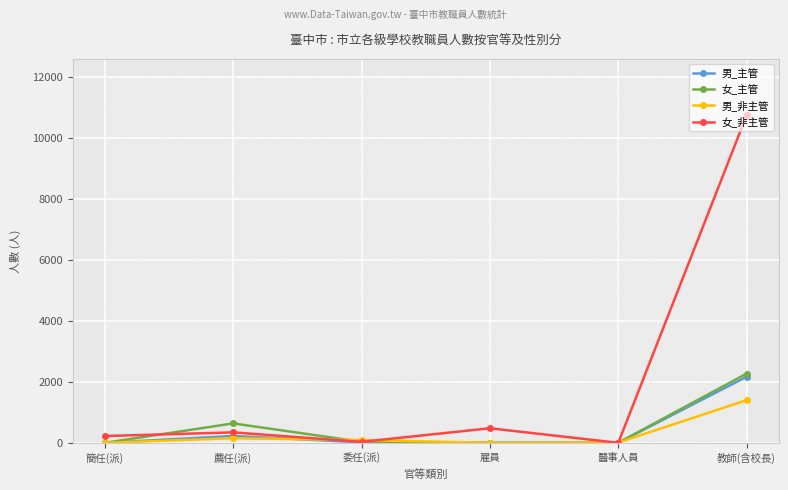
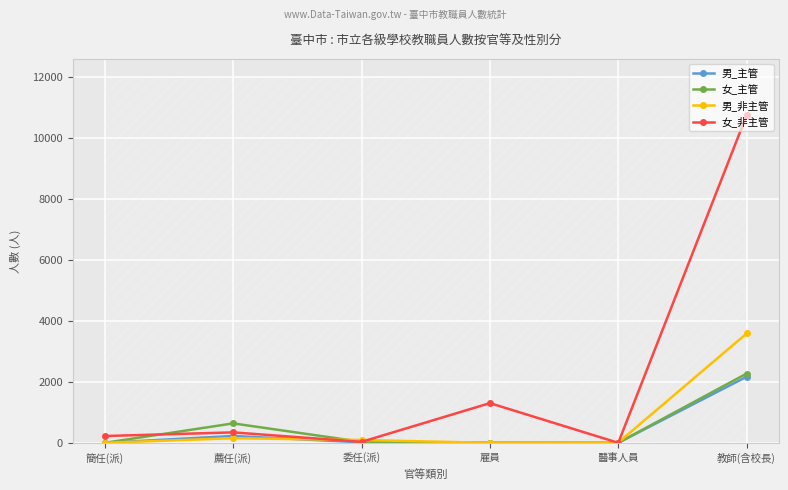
女_非主管, 雇員: 500 -> 1300
男_非主管, 教師(含校長): 1400 -> 3600
